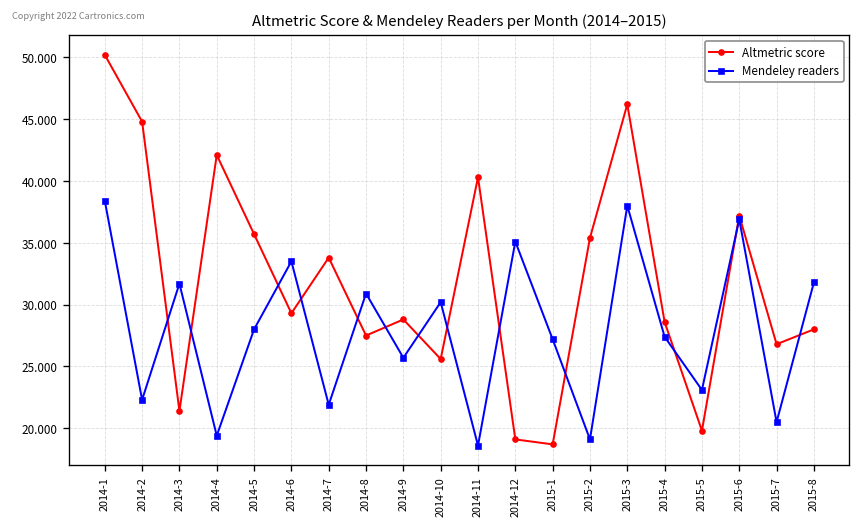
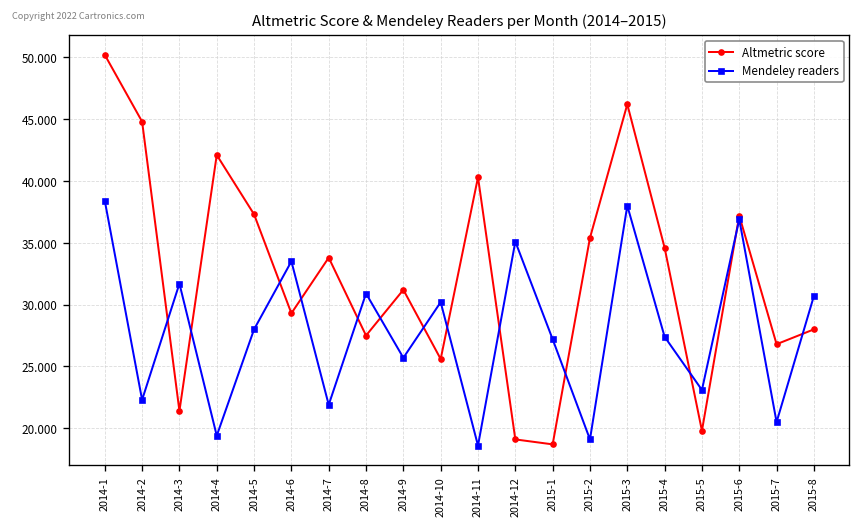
Altmetric score, 2014-5: 35.7 -> 37.3
Altmetric score, 2014-9: 28.8 -> 31.2
Altmetric score, 2015-4: 28.6 -> 34.6
Mendeley readers, 2015-8: 31.8 -> 30.7
